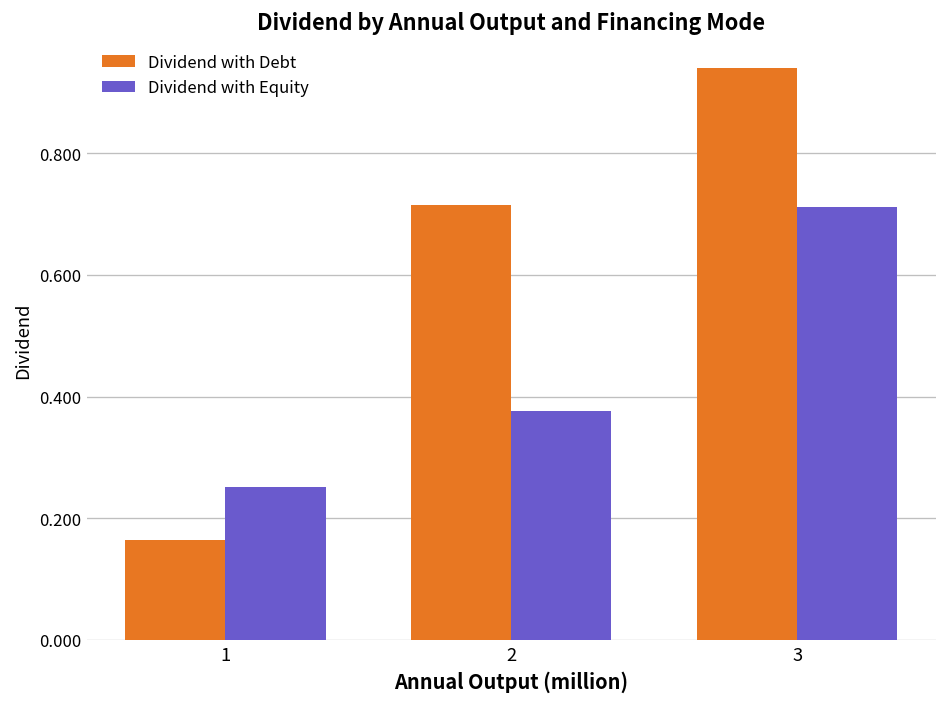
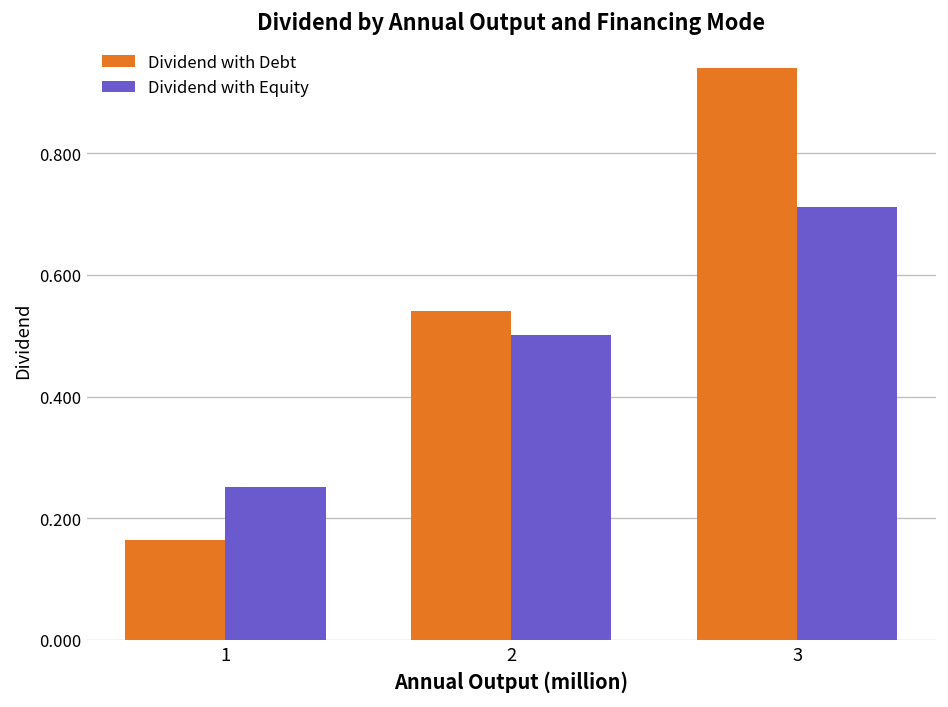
Dividend with Debt, 2: 0.71 -> 0.54
Dividend with Equity, 2: 0.38 -> 0.50
